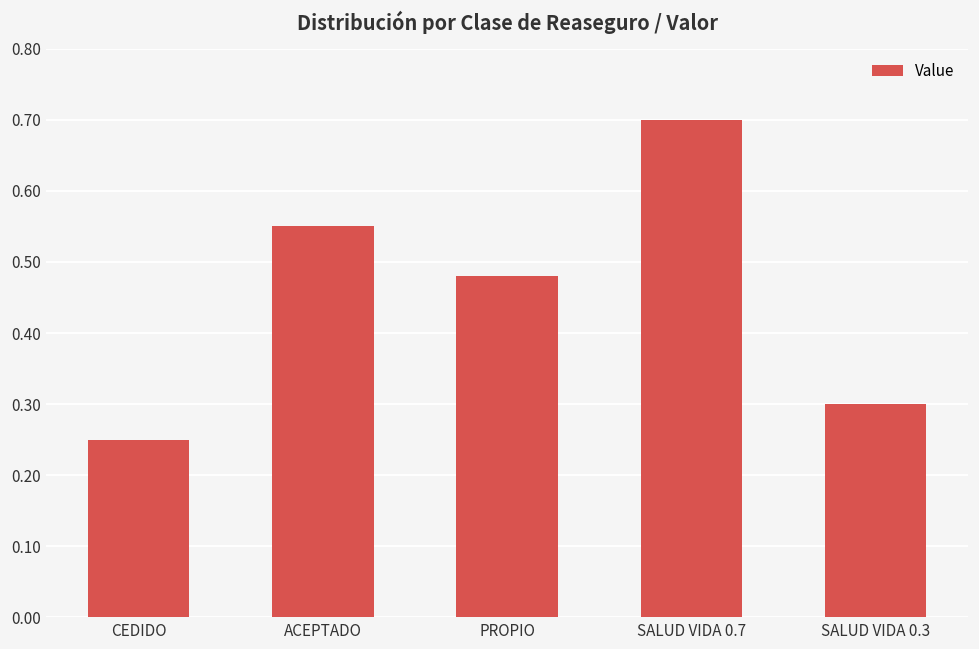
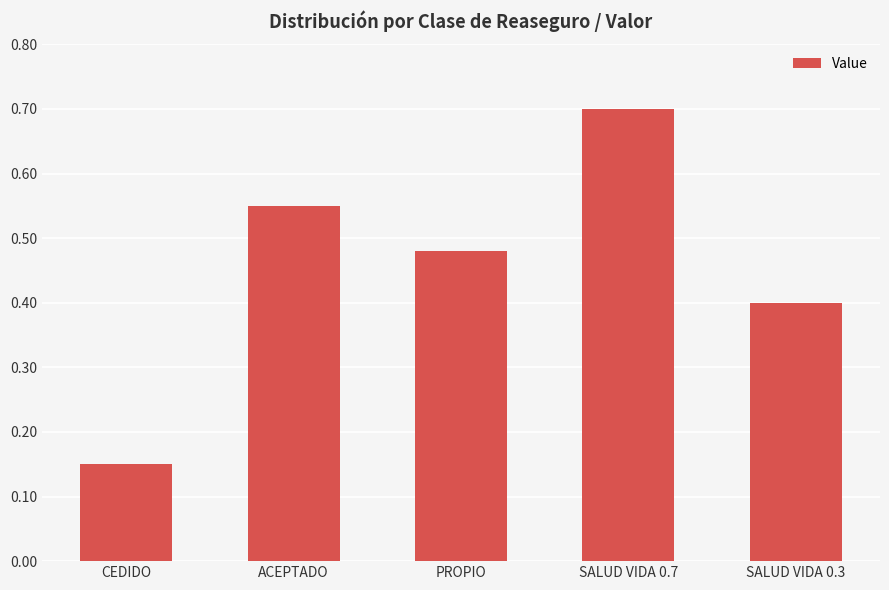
CEDIDO: 0.25 -> 0.15
SALUD VIDA 0.3: 0.3 -> 0.4
